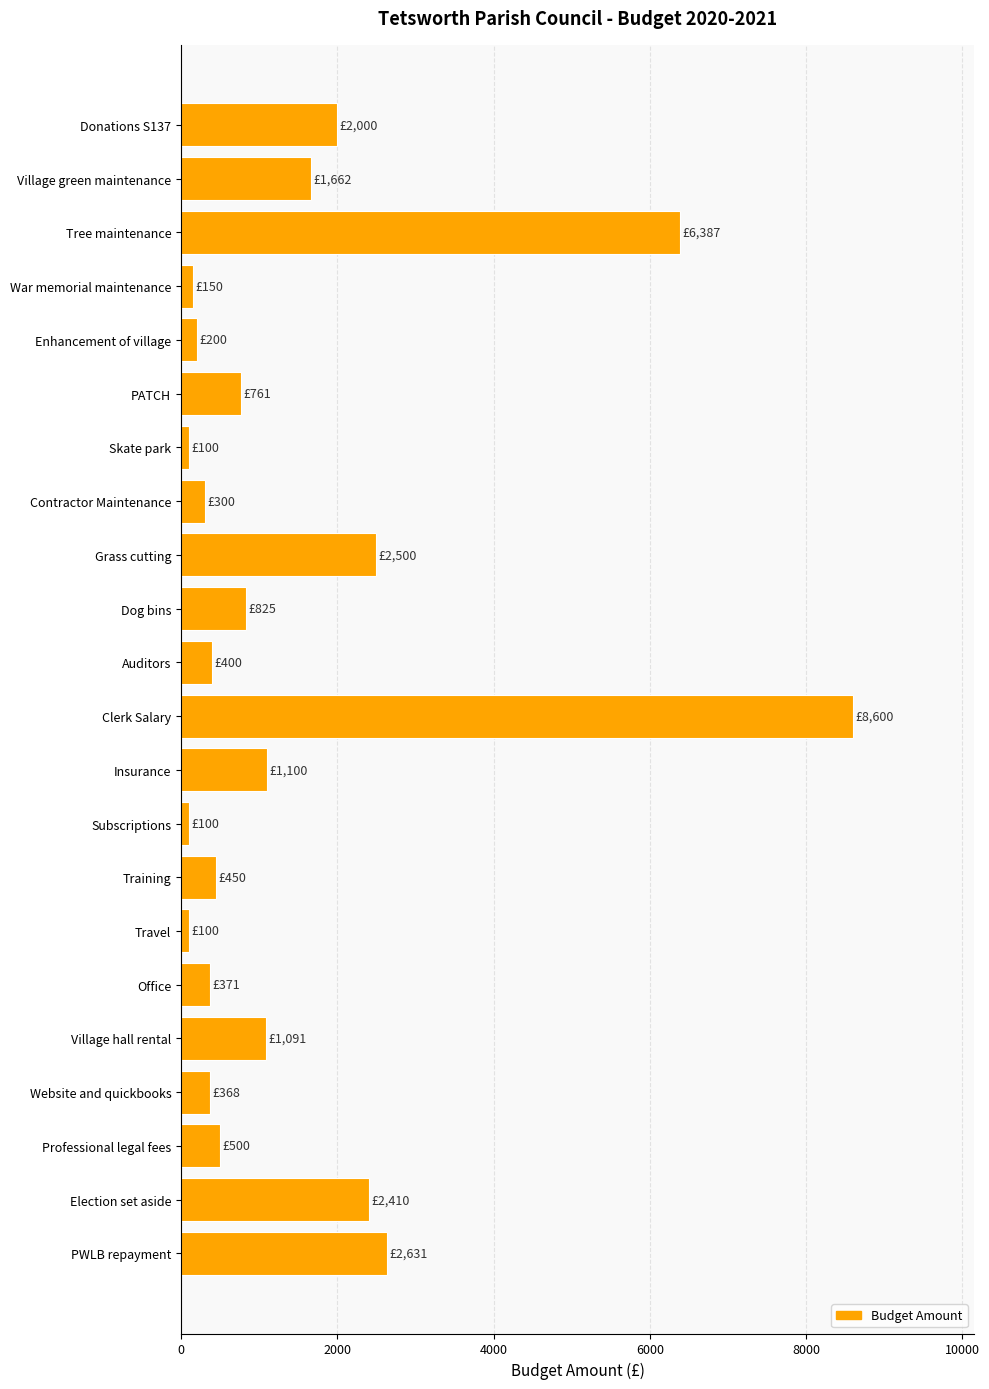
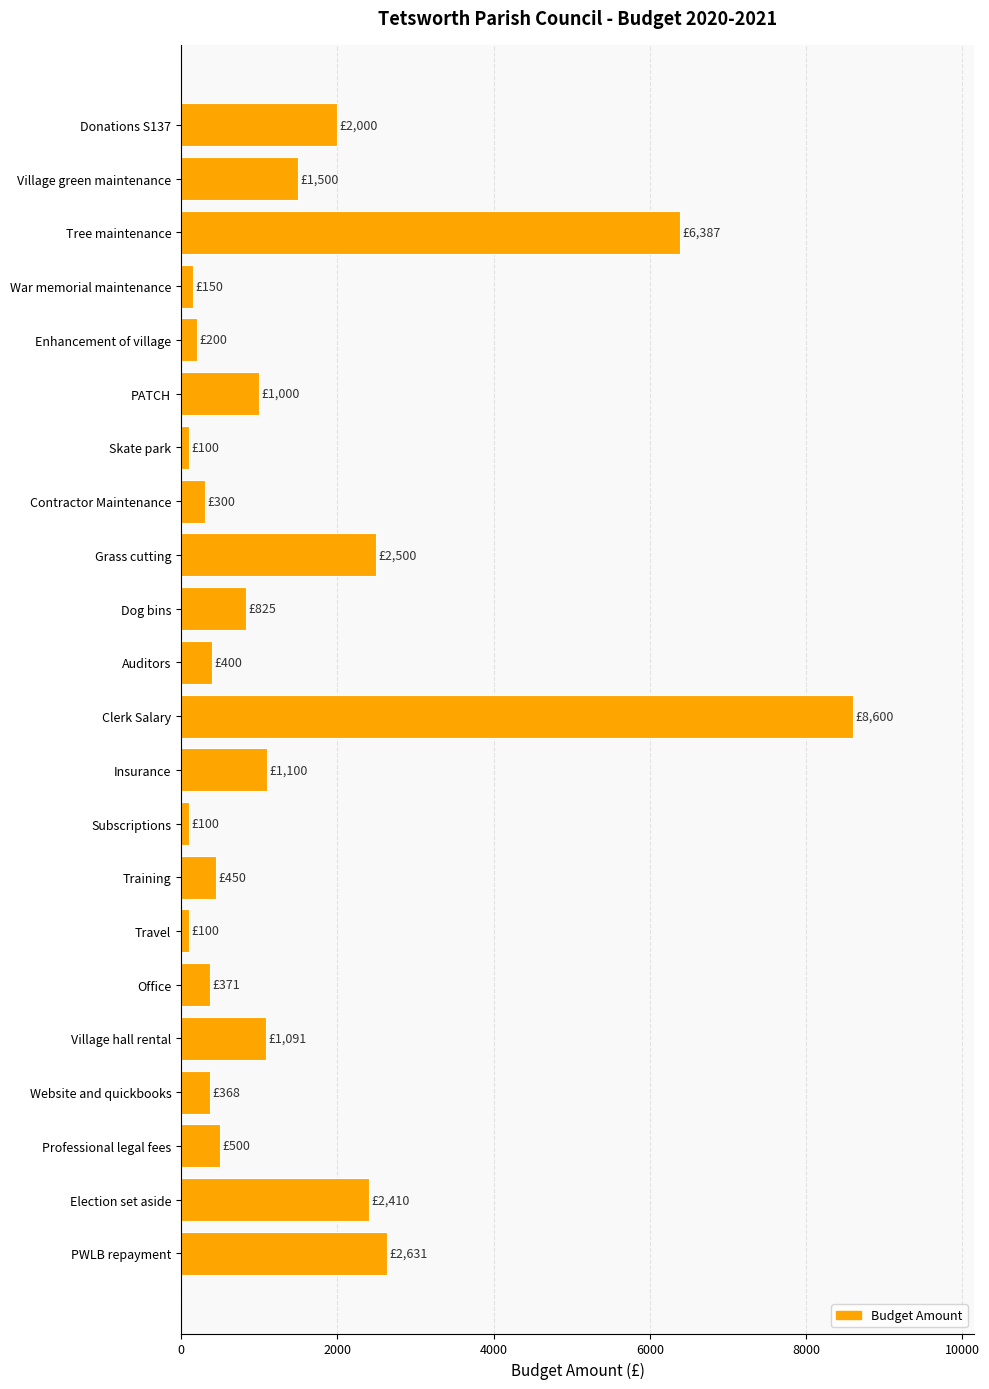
Village green maintenance: £1,662 -> £1,500
PATCH: £761 -> £1,000
